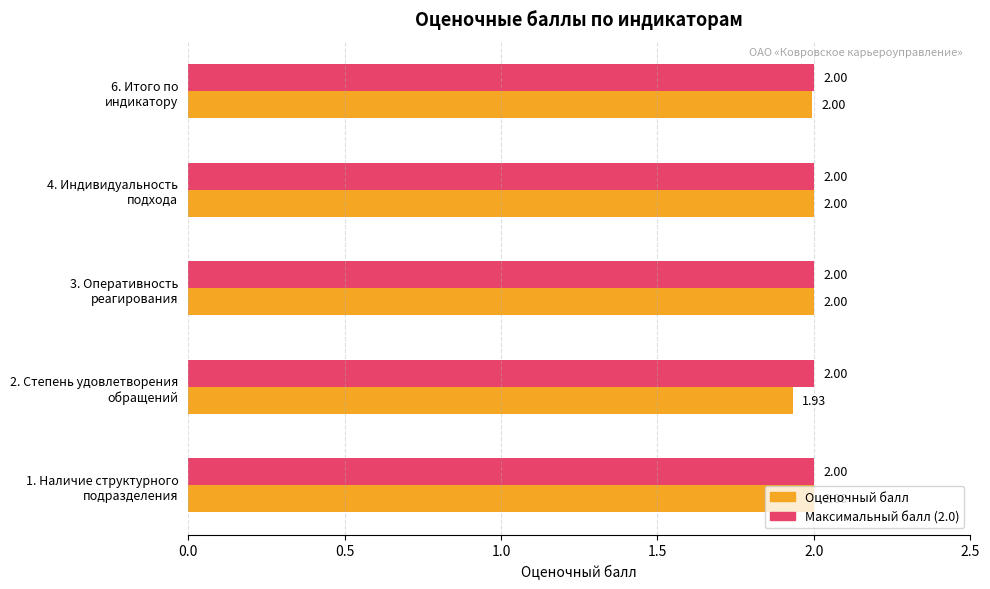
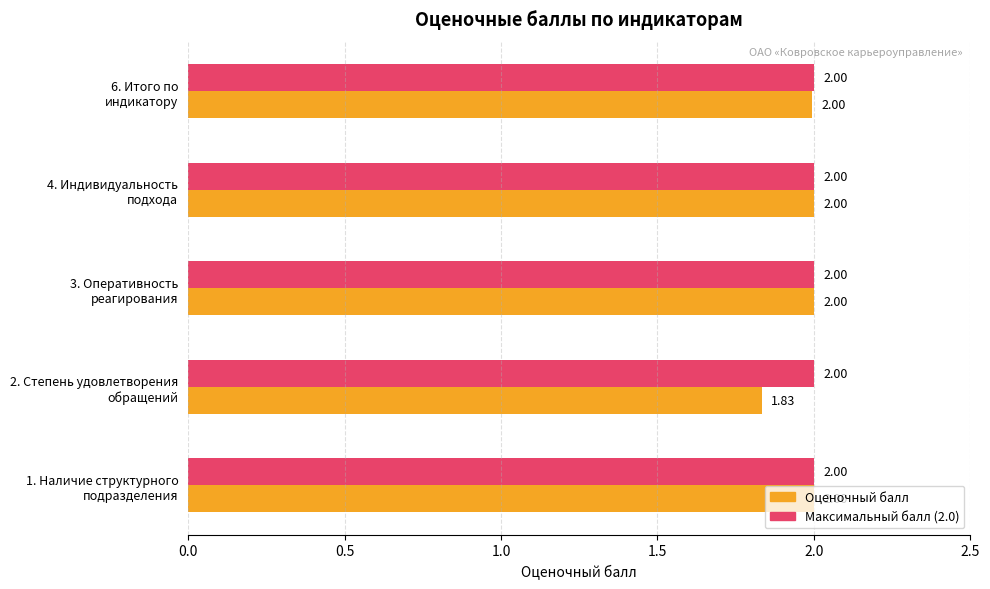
Оценочный балл, 2. Степень удовлетворения обращений: 1.93 -> 1.83
